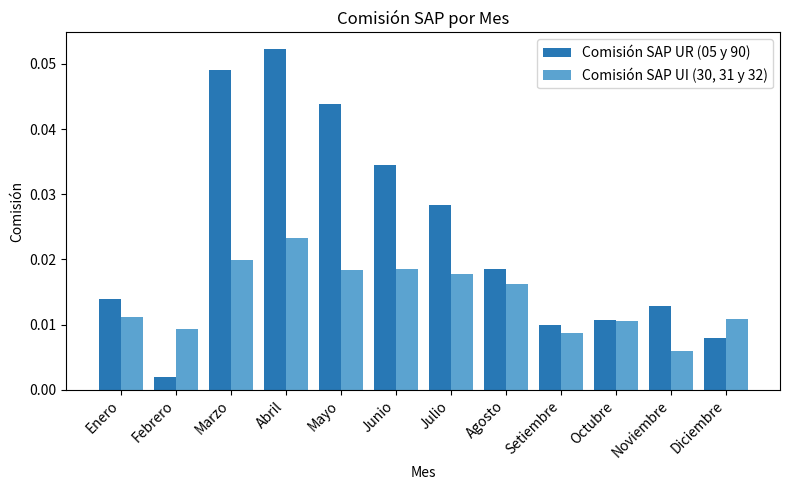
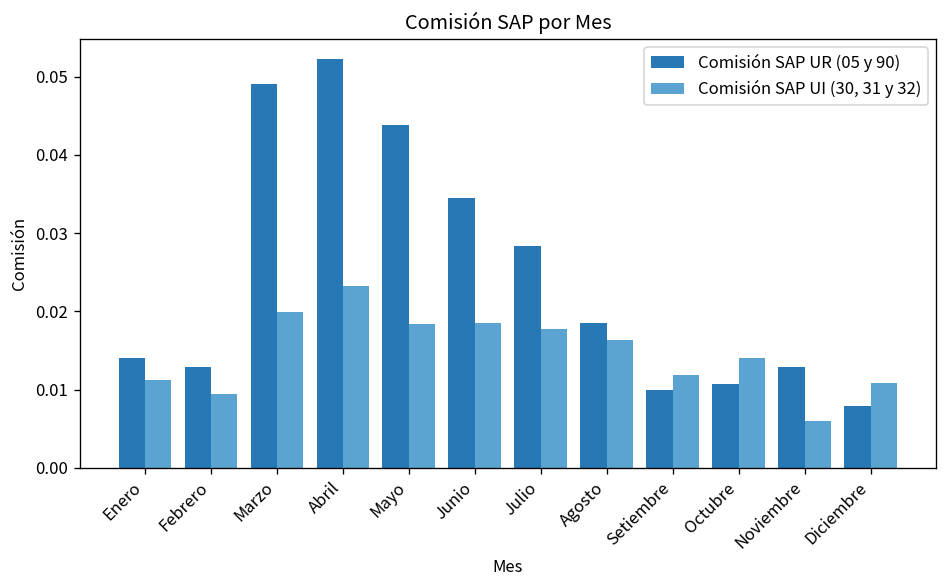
Comisión SAP UR (05 y 90), Febrero: 0.002 -> 0.013
Comisión SAP UI (30, 31 y 32), Setiembre: 0.009 -> 0.012
Comisión SAP UI (30, 31 y 32), Octubre: 0.011 -> 0.014
